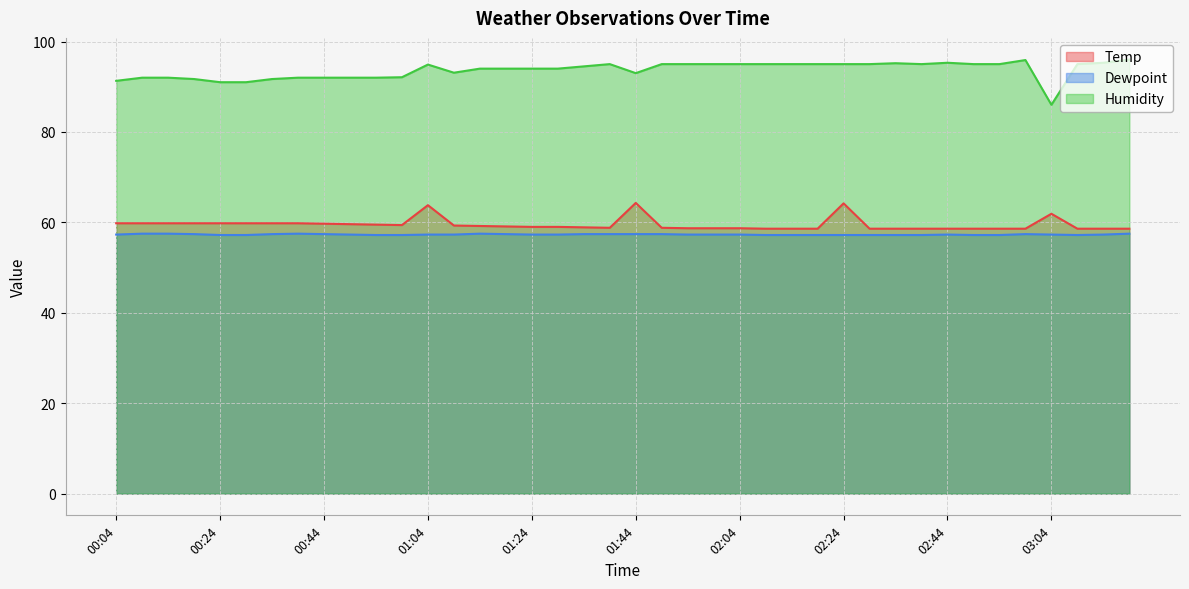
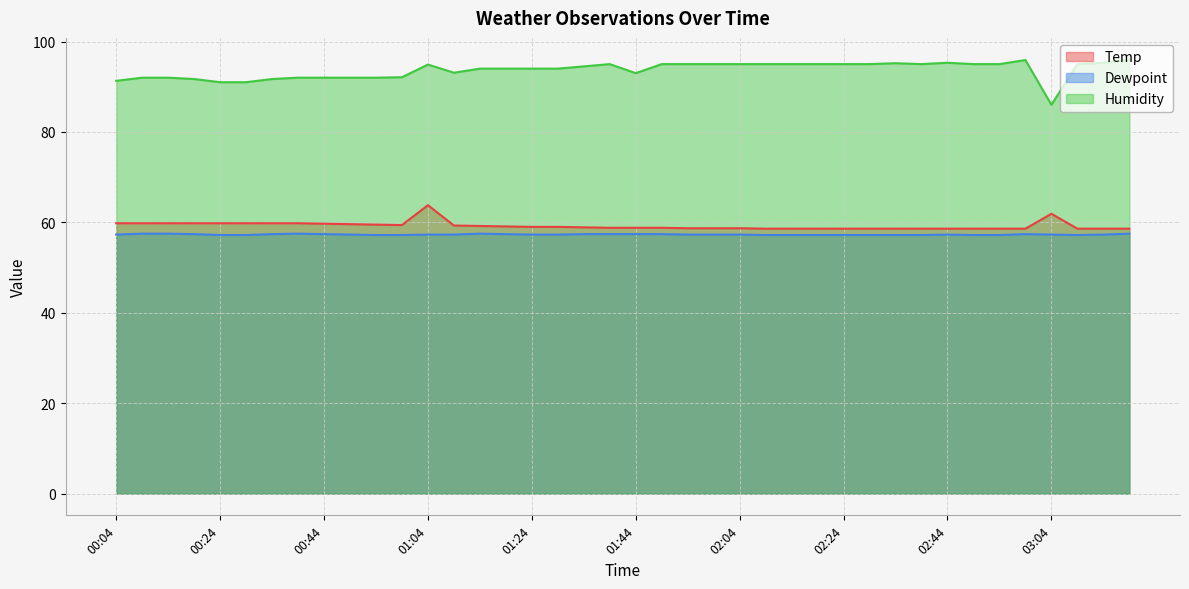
Temp, 01:44: 64 -> 59
Temp, 02:24: 64 -> 59
